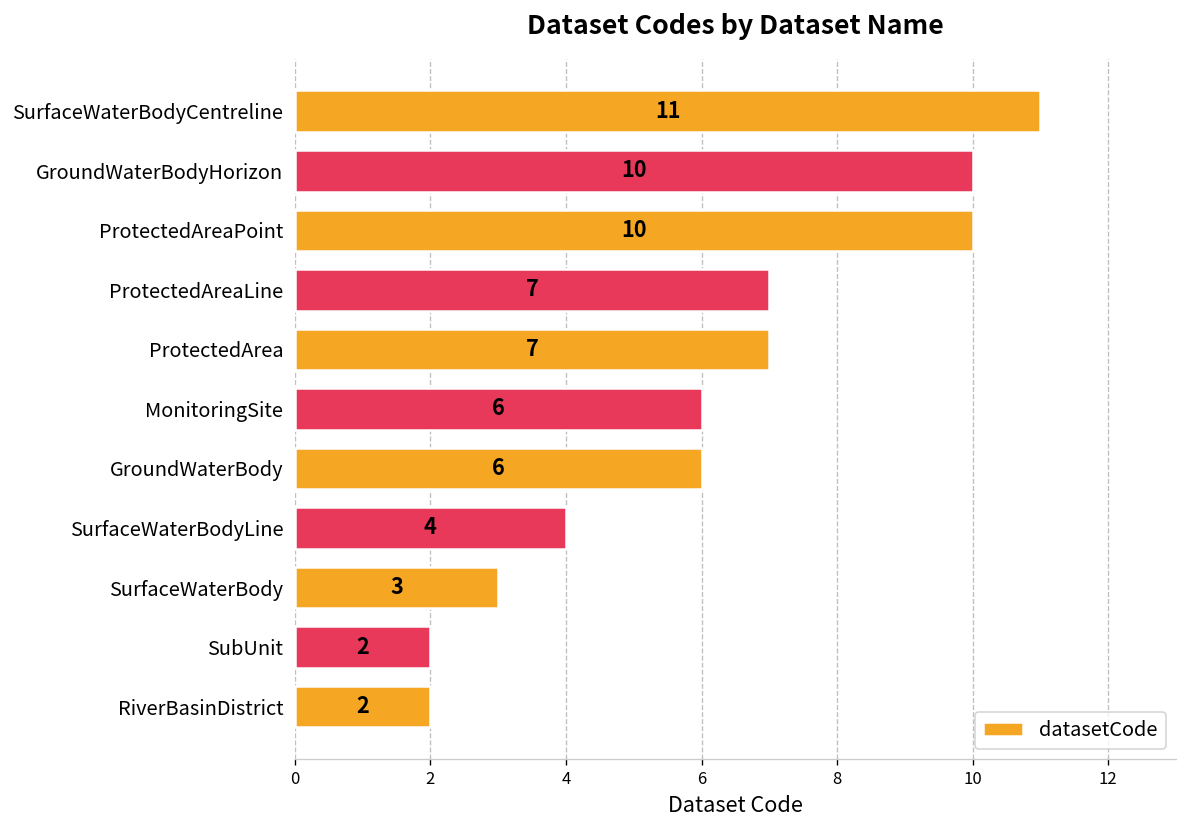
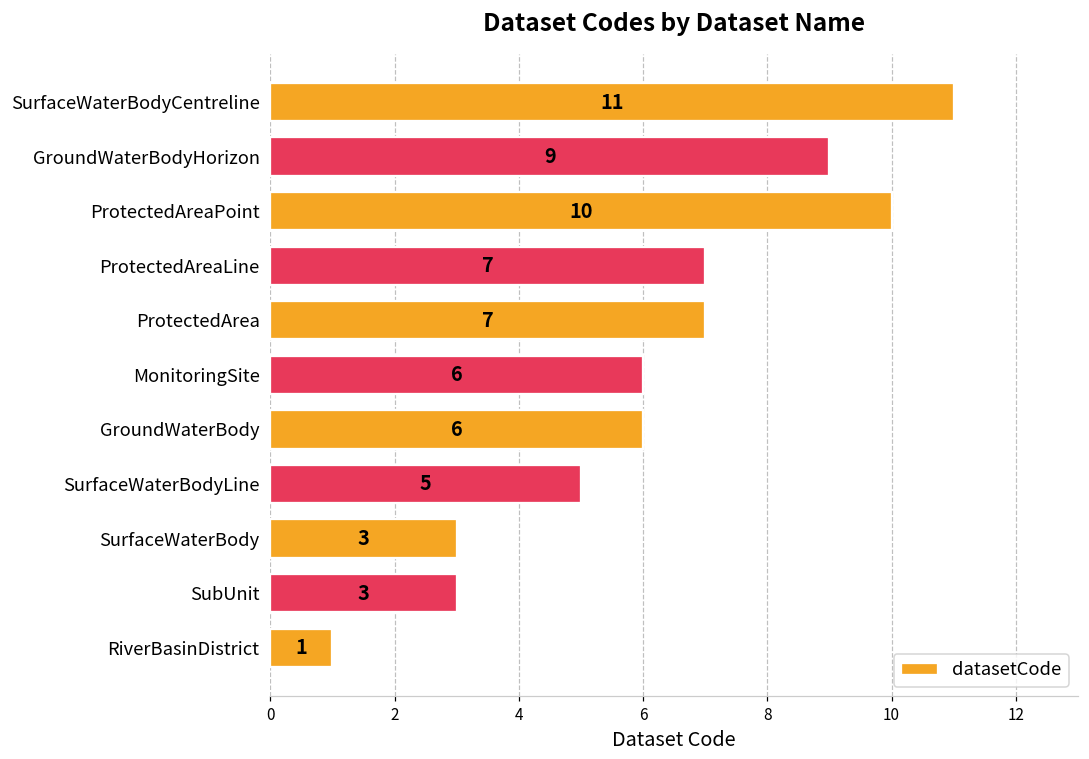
GroundWaterBodyHorizon: 10 -> 9
SurfaceWaterBodyLine: 4 -> 5
SubUnit: 2 -> 3
RiverBasinDistrict: 2 -> 1
